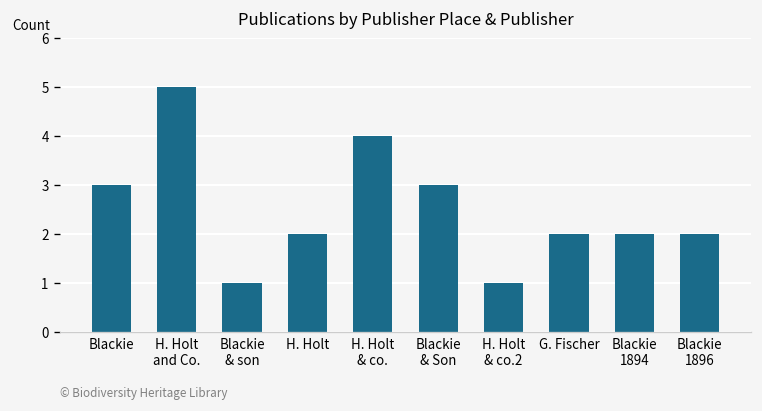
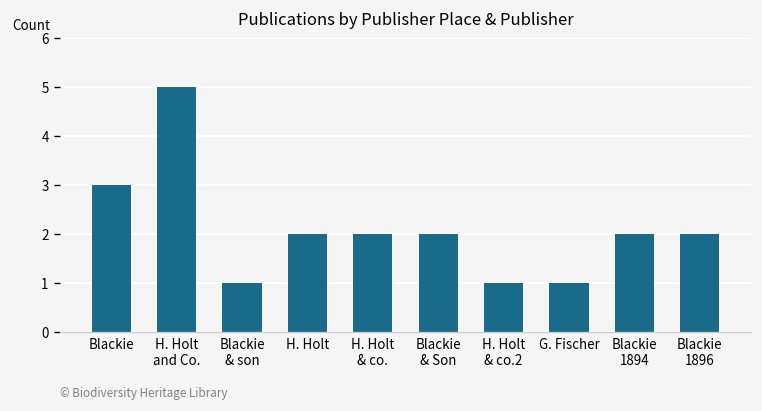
H. Holt & co.: 4 -> 2
Blackie & Son: 3 -> 2
G. Fischer: 2 -> 1
